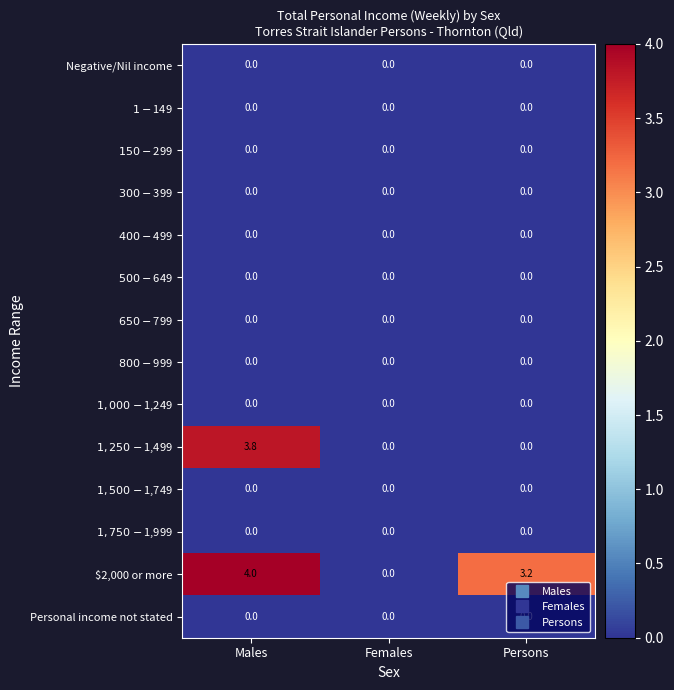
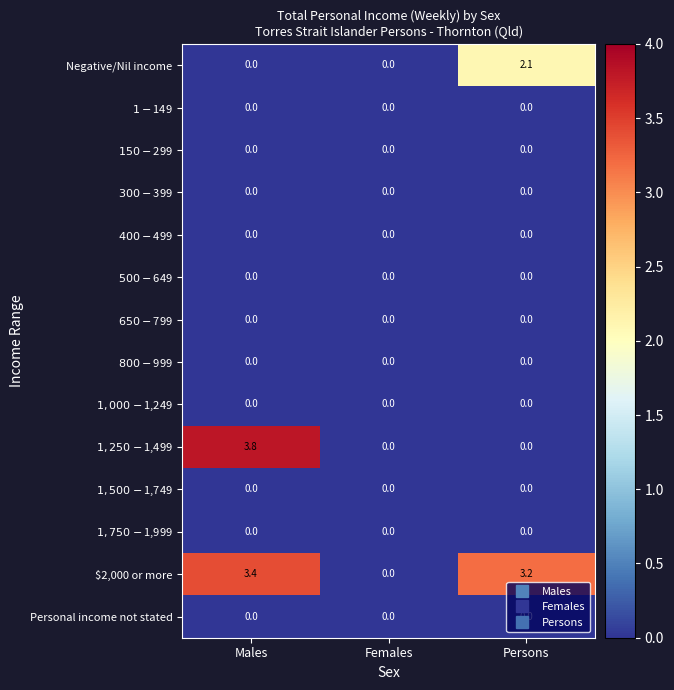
Negative/Nil income, Persons: 0.0 -> 2.1
$2,000 or more, Males: 4.0 -> 3.4
